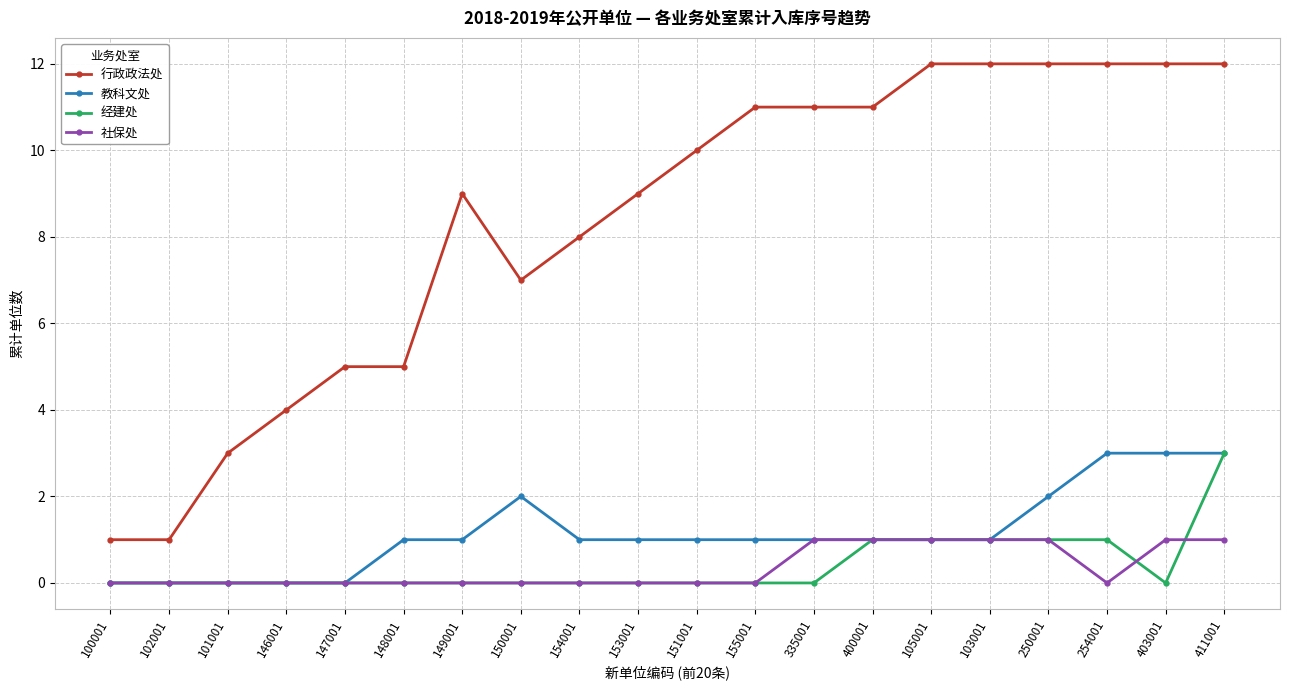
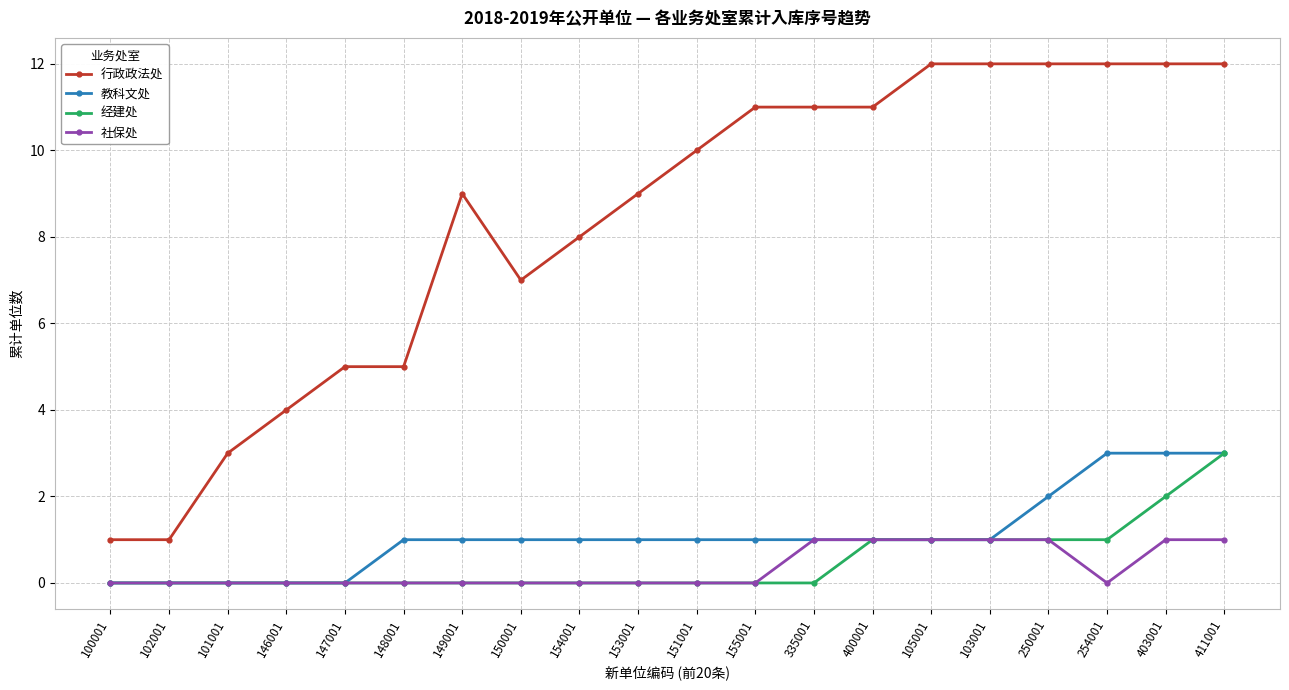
教科文处, 150001: 2 -> 1
经建处, 403001: 0 -> 2
